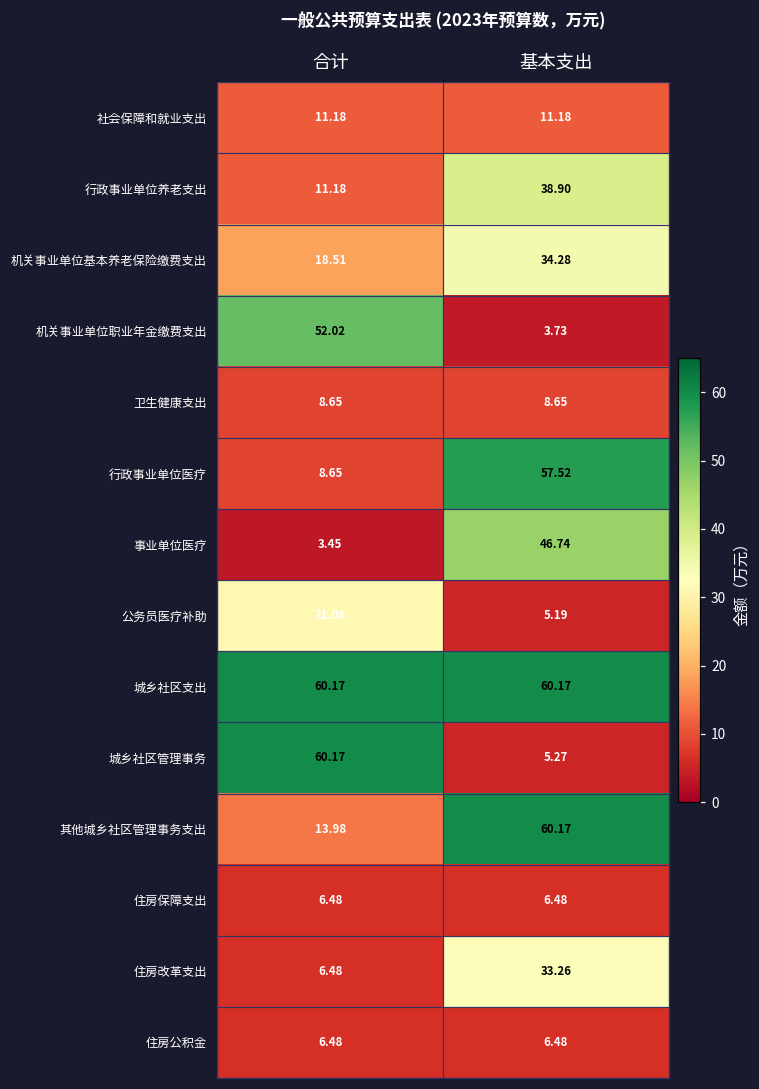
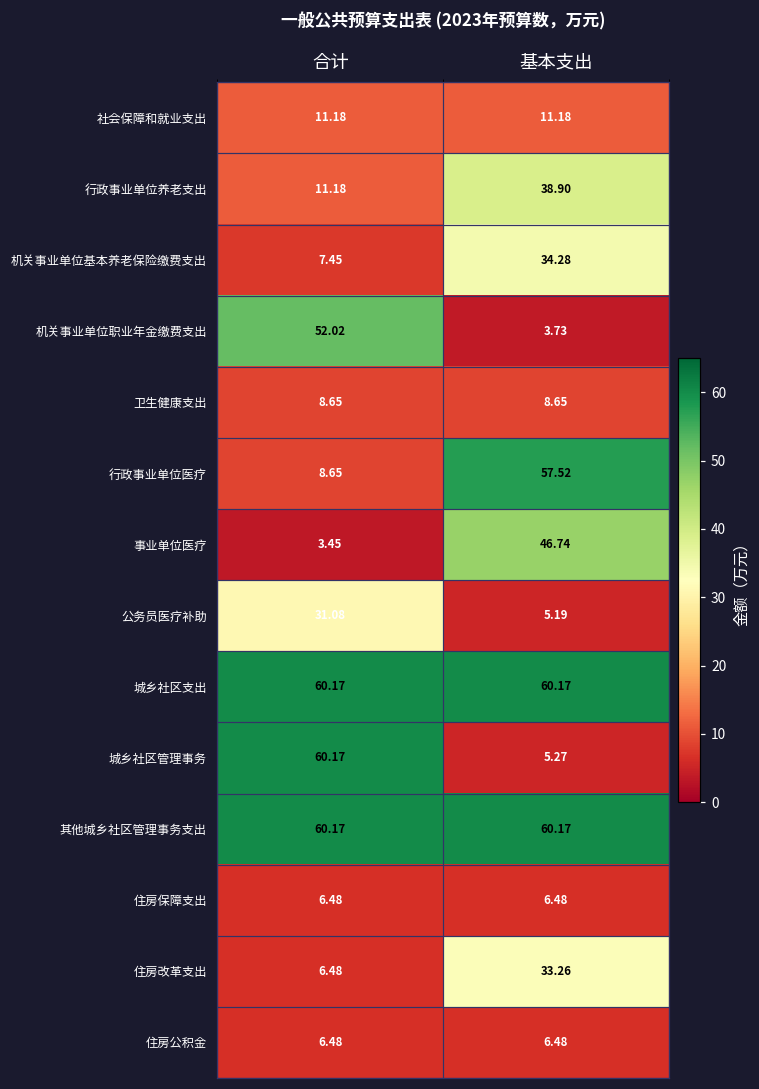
机关事业单位基本养老保险缴费支出, 合计: 18.51 -> 7.45
其他城乡社区管理事务支出, 合计: 13.98 -> 60.17
